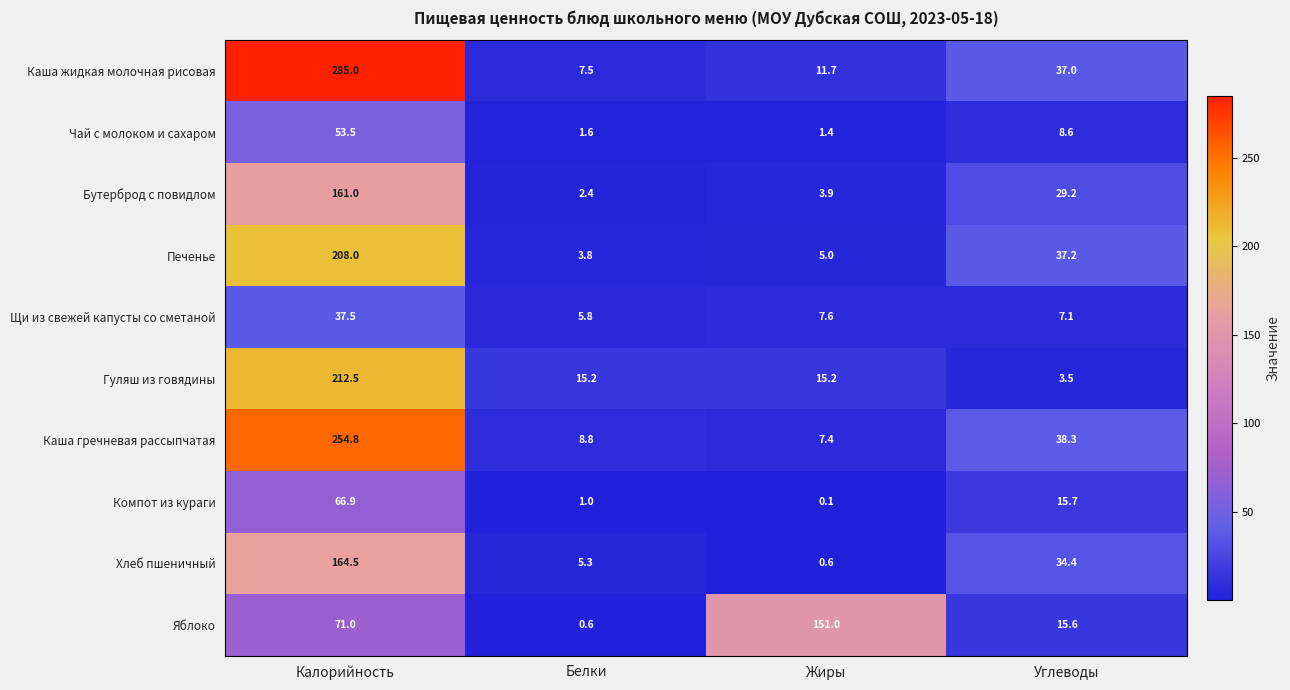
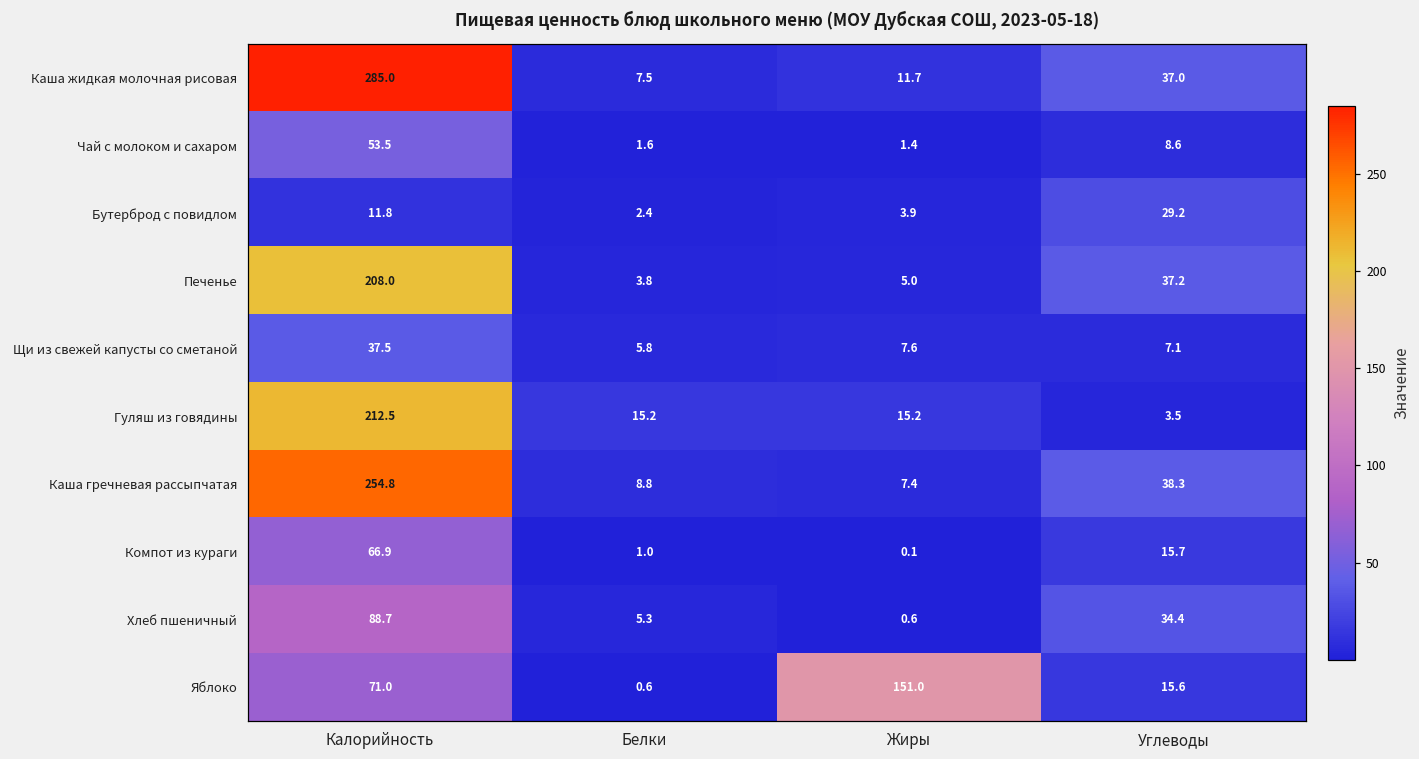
Бутерброд с повидлом, Калорийность: 161.0 -> 11.8
Хлеб пшеничный, Калорийность: 164.5 -> 88.7
